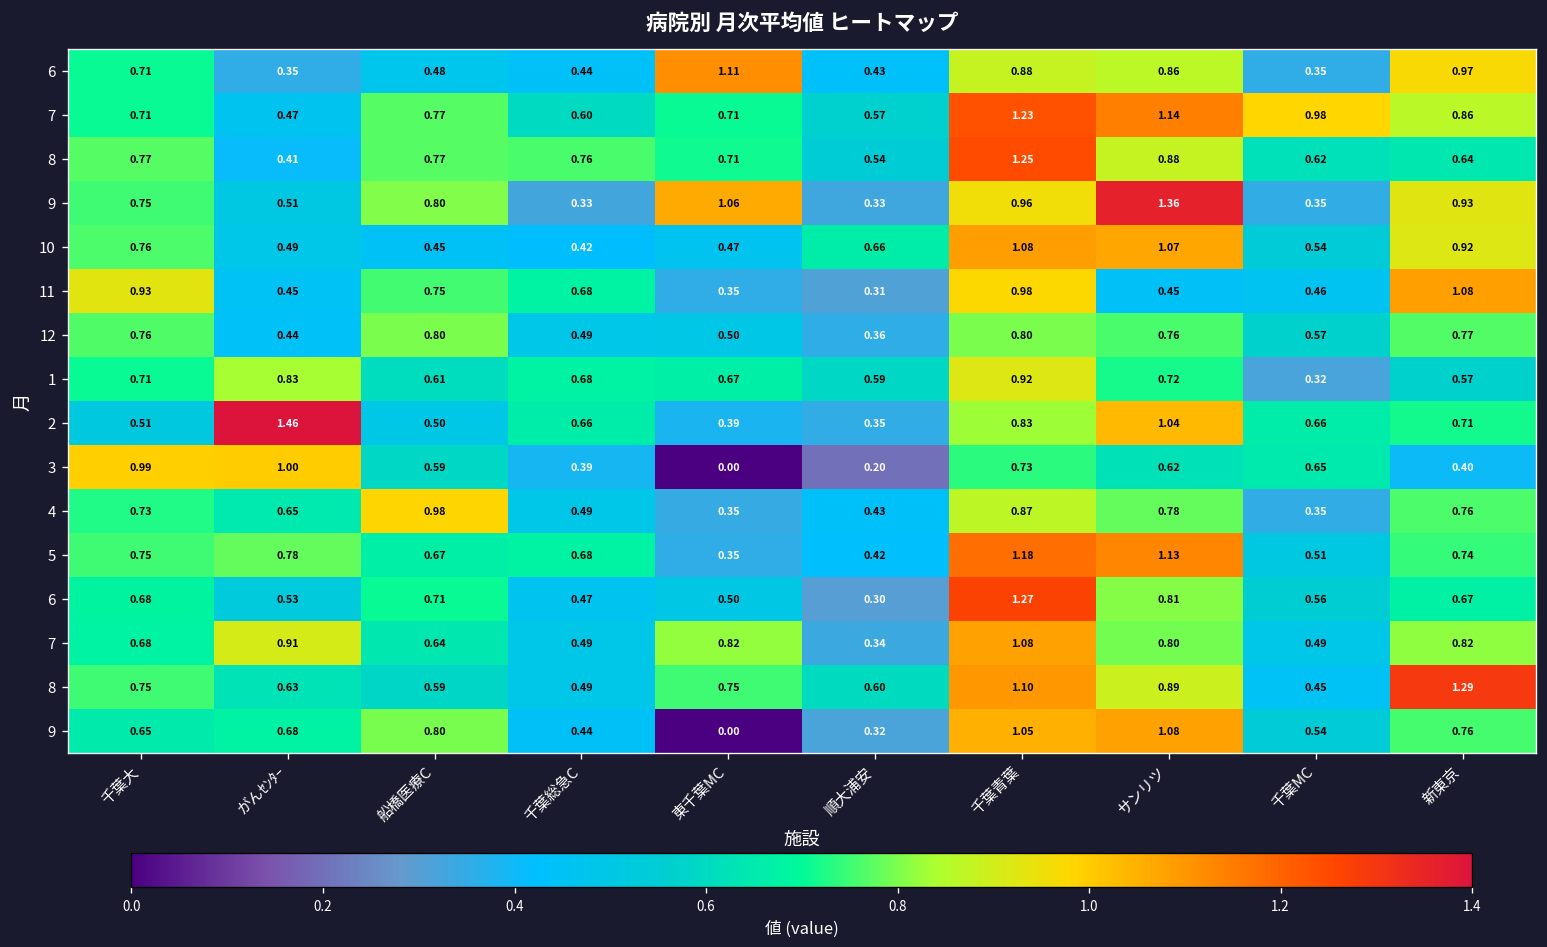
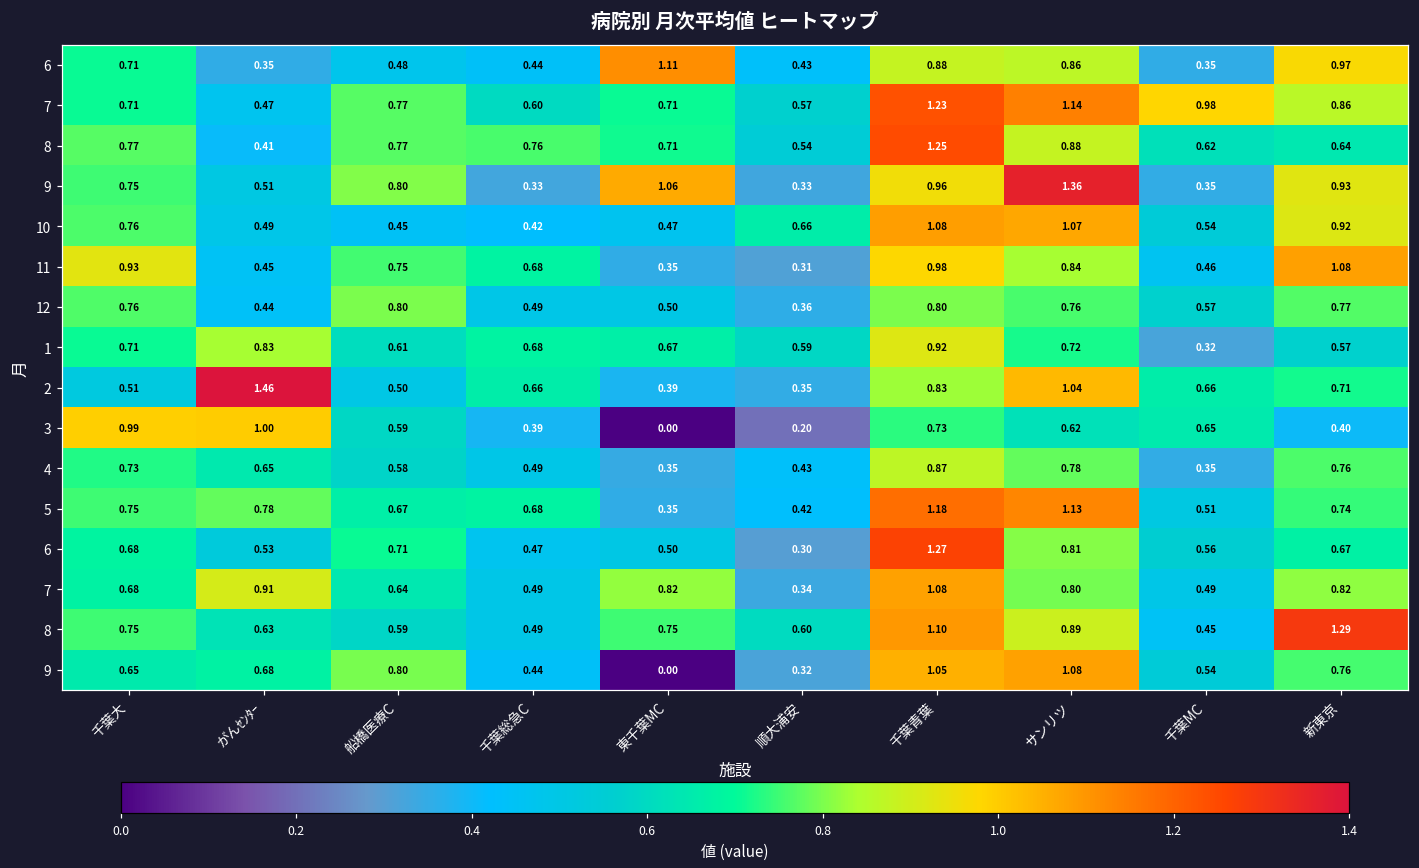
11, サンリツ: 0.45 -> 0.84
4, 船橋医療C: 0.98 -> 0.58
